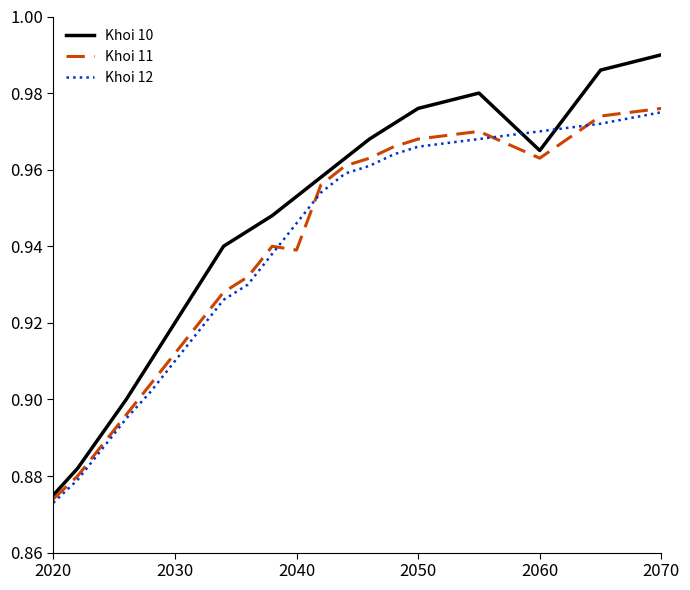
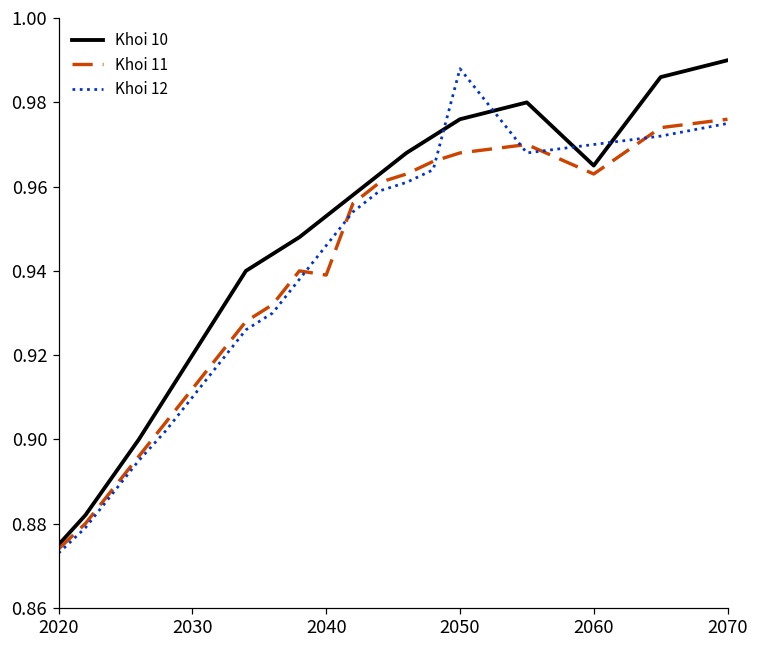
Khoi 12, 2050: 0.966 -> 0.988
